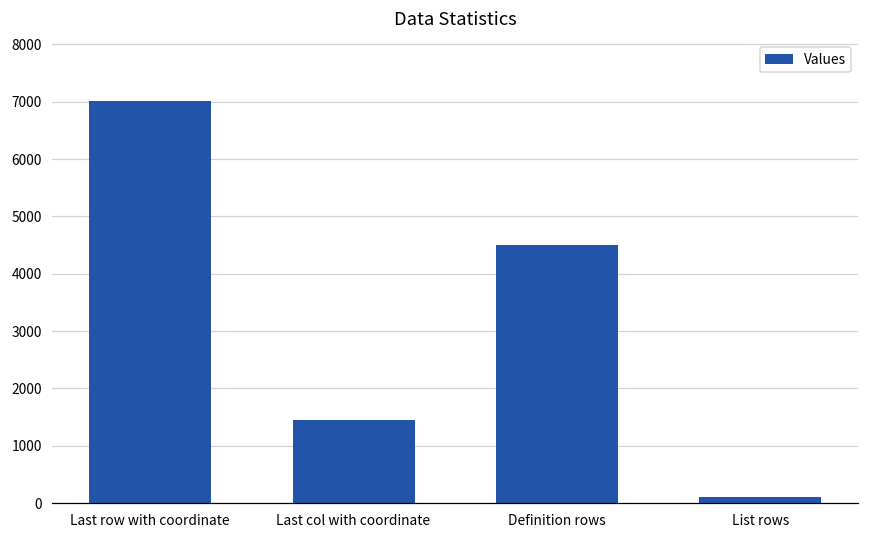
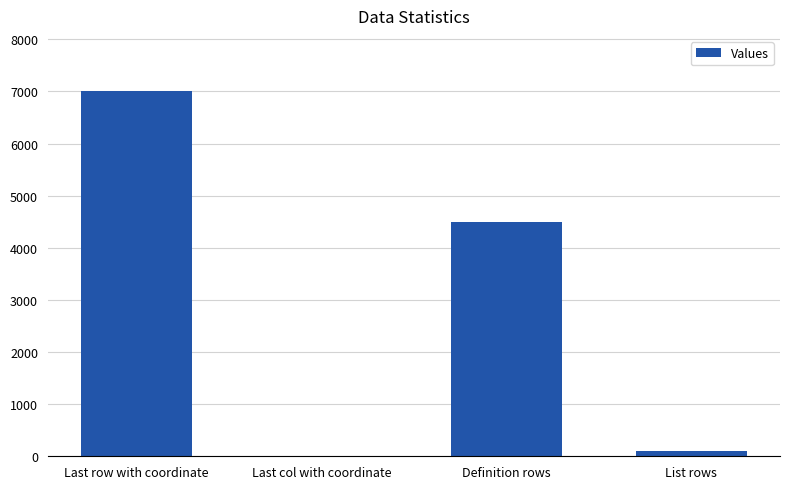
Last col with coordinate: 1500 -> 0
